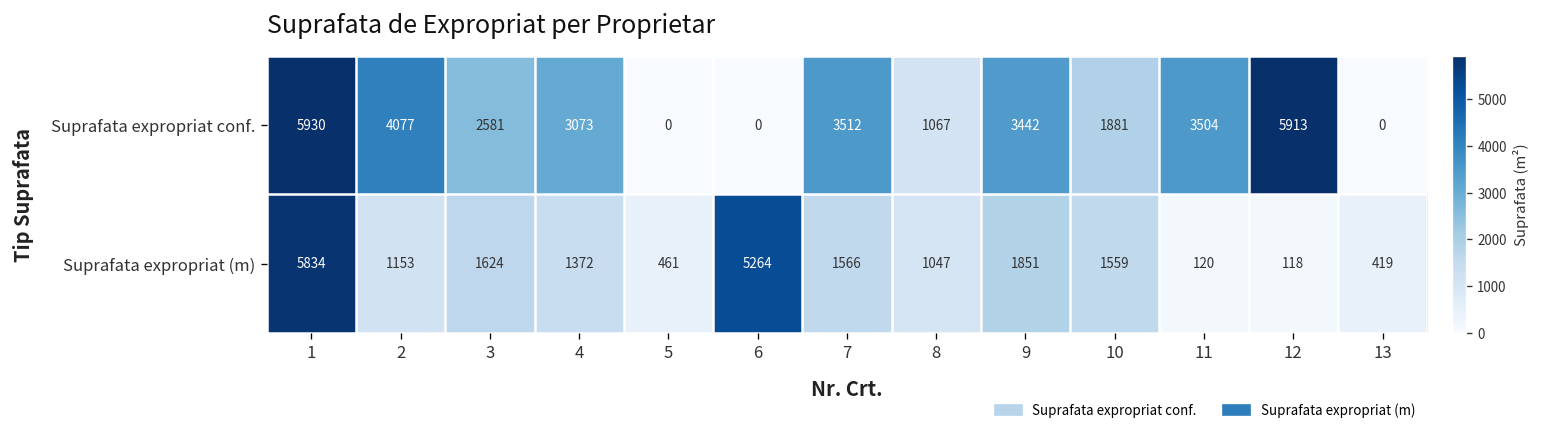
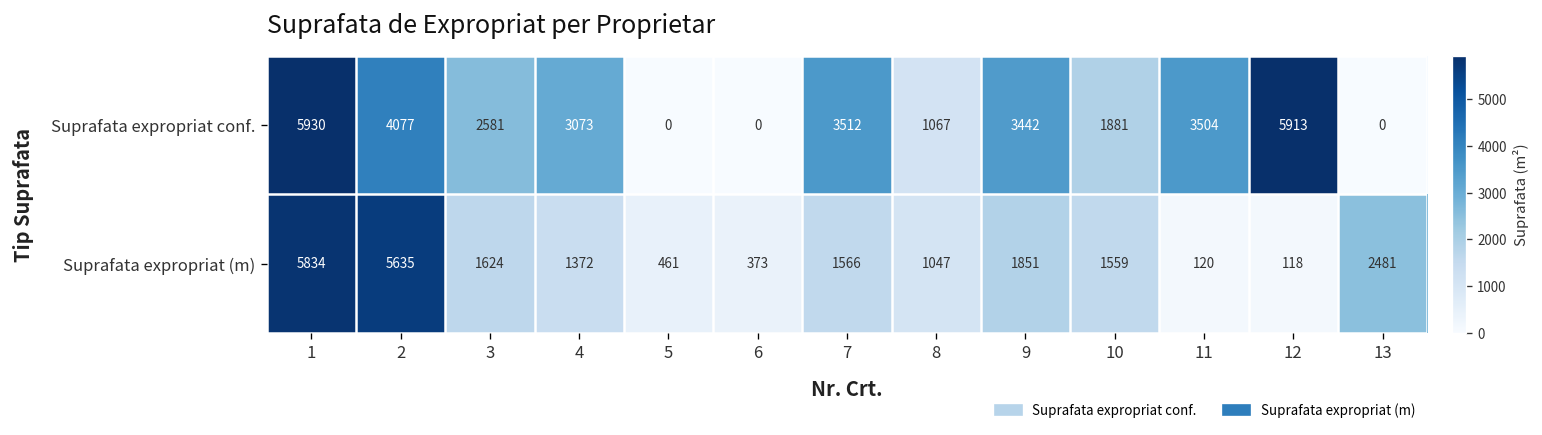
Suprafata expropriat (m), 2: 1153 -> 5635
Suprafata expropriat (m), 6: 5264 -> 373
Suprafata expropriat (m), 13: 419 -> 2481
